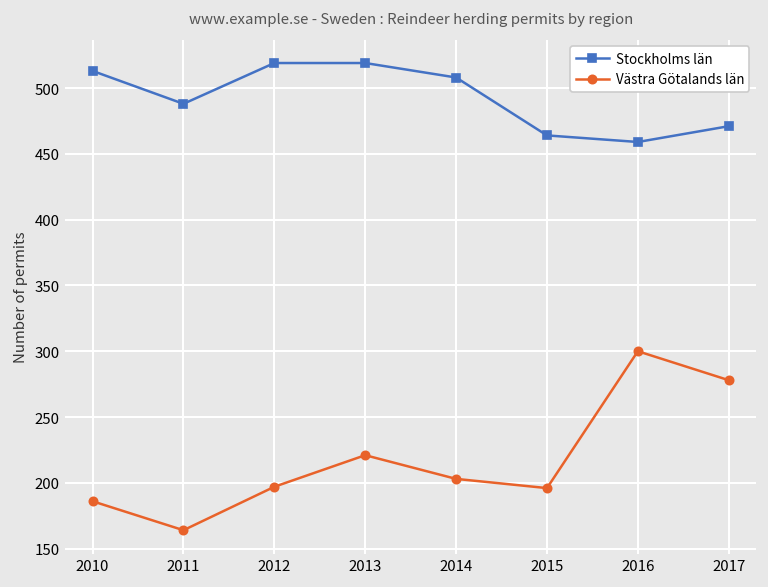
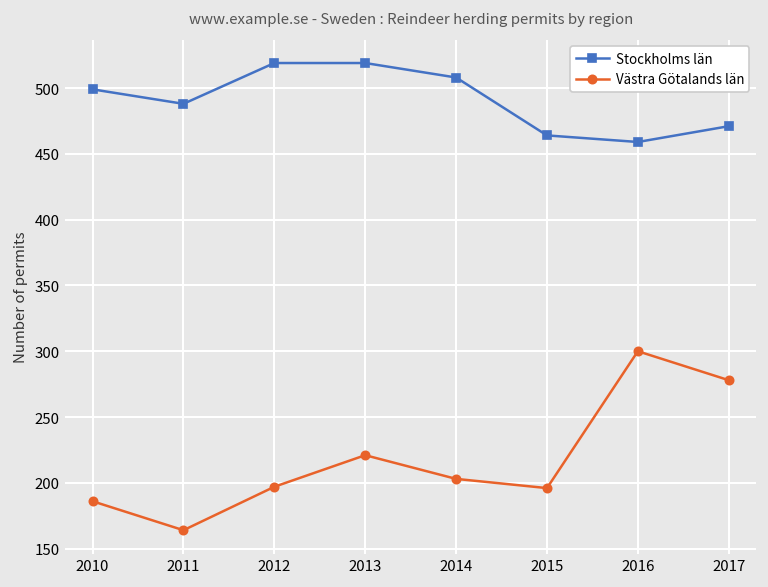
Stockholms län, 2010: 513 -> 499
